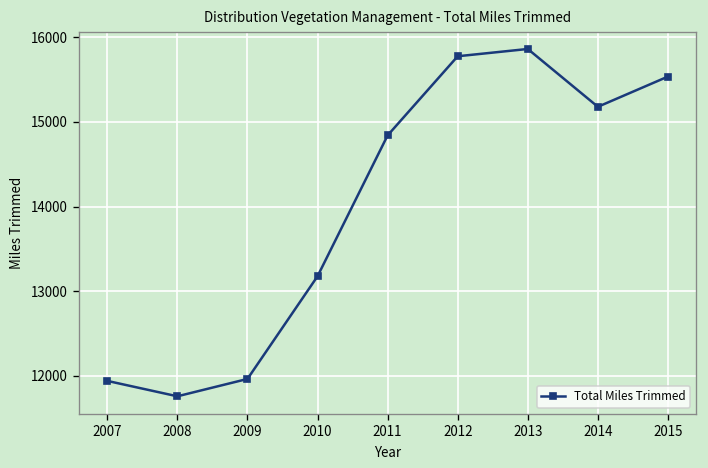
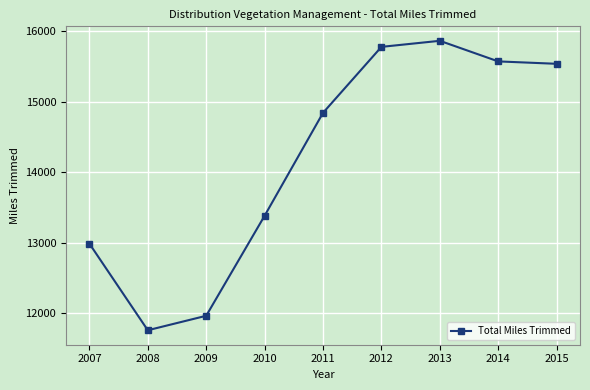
2007: 11900 -> 13000
2010: 13200 -> 13400
2014: 15200 -> 15600
